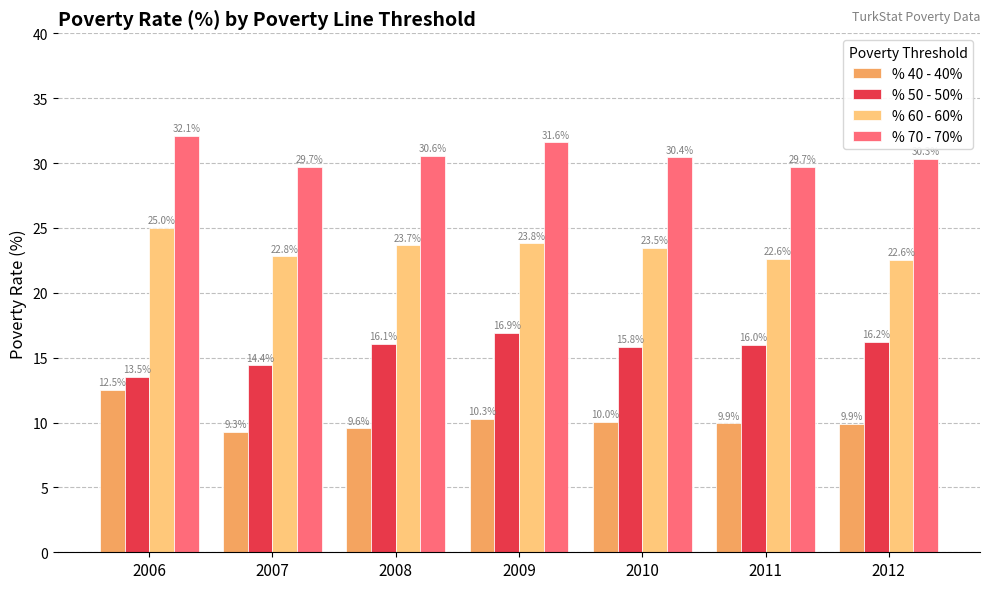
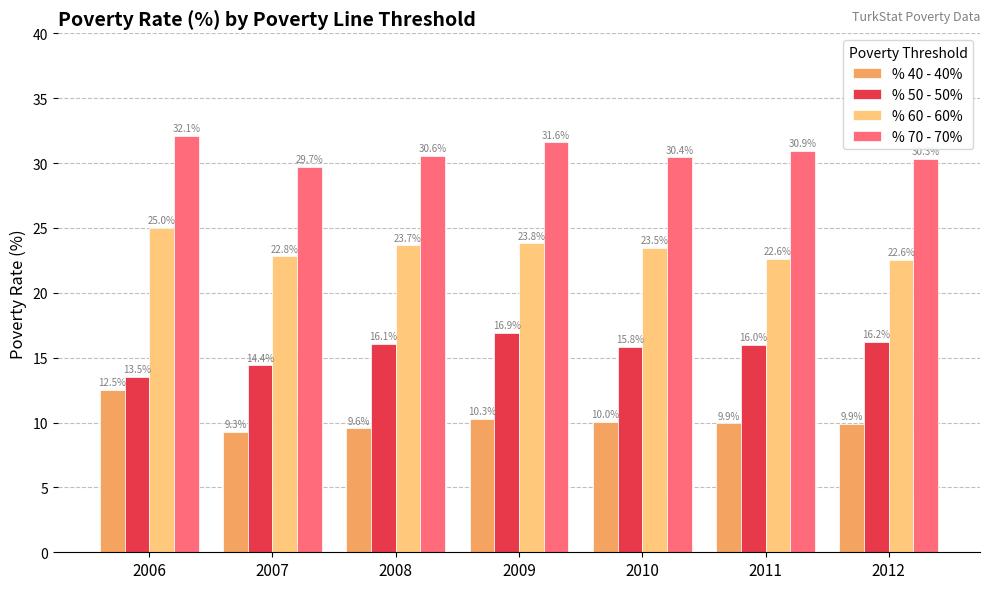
% 70 - 70%, 2011: 29.7% -> 30.9%
